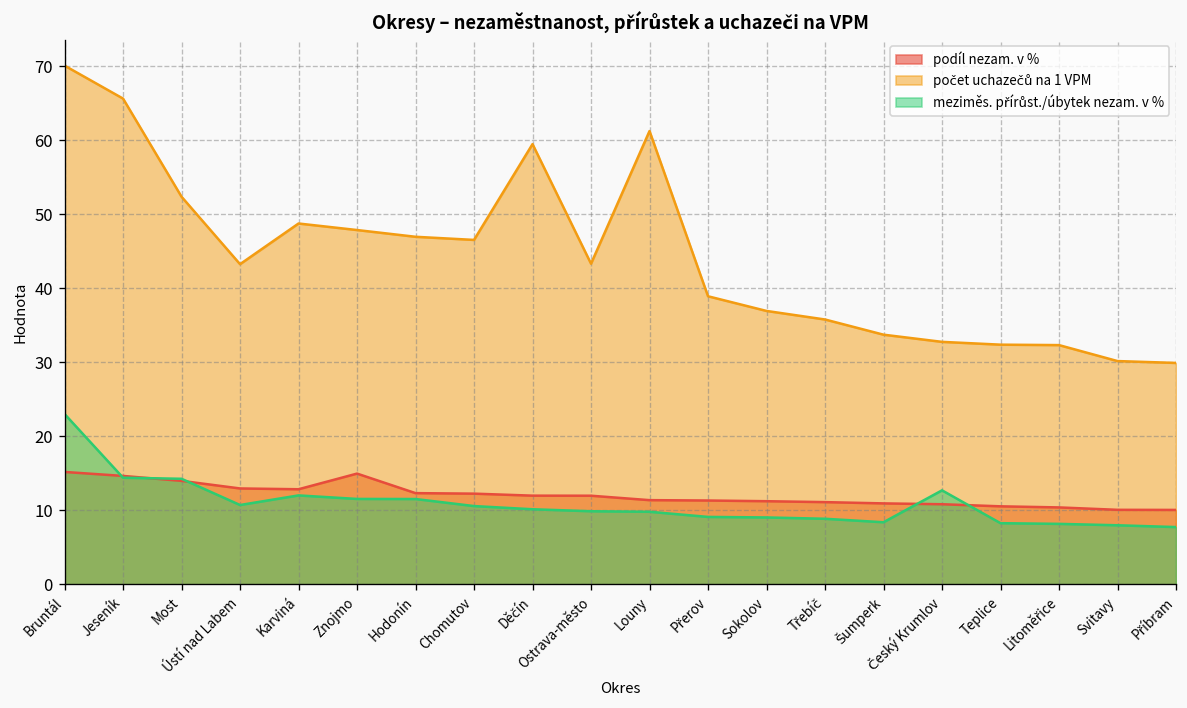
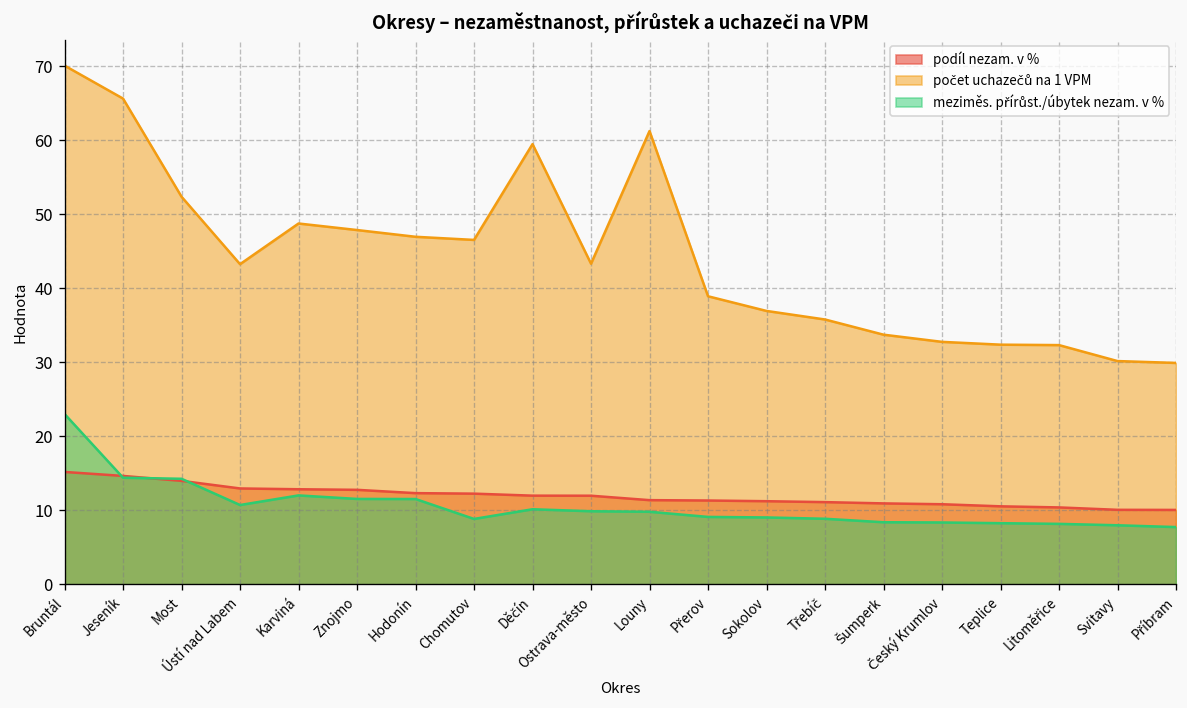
podíl nezam. v %, Znojmo: 15 -> 13
meziměs. přírůst./úbytek nezam. v %, Chomutov: 11 -> 9
meziměs. přírůst./úbytek nezam. v %, Český Krumlov: 13 -> 8
